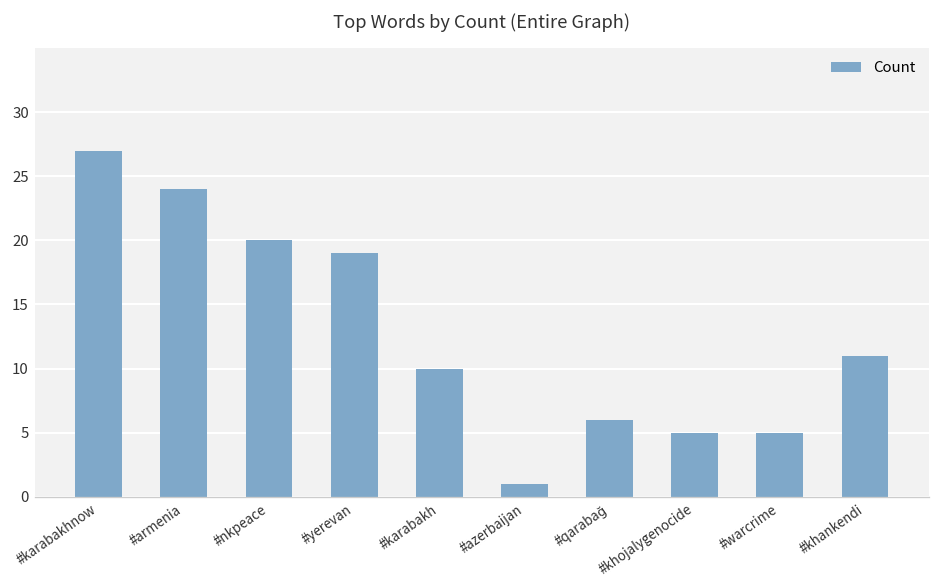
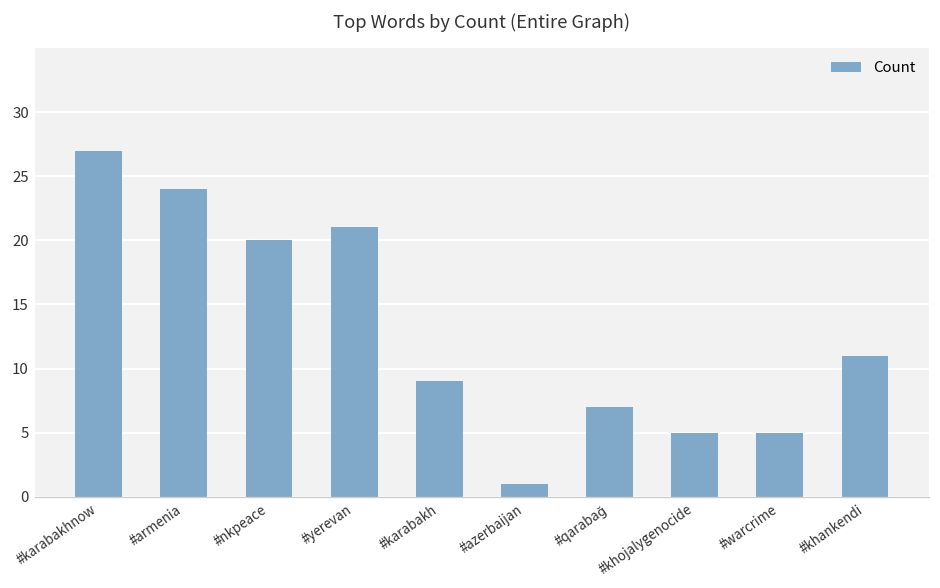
#yerevan: 19 -> 21
#karabakh: 10 -> 9
#qarabağ: 6 -> 7
